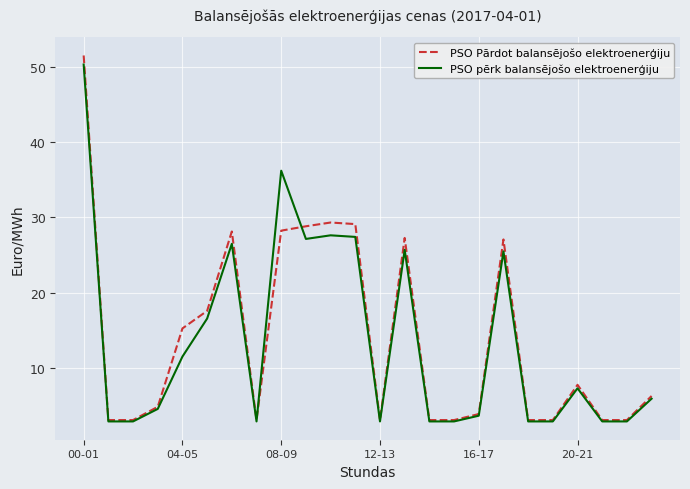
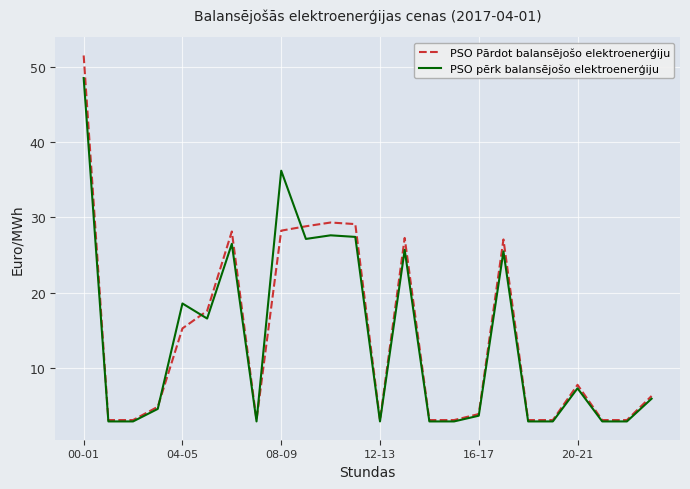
PSO pērk balansējošo elektroenerģiju, 00-01: 50 -> 49
PSO pērk balansējošo elektroenerģiju, 04-05: 12 -> 19
